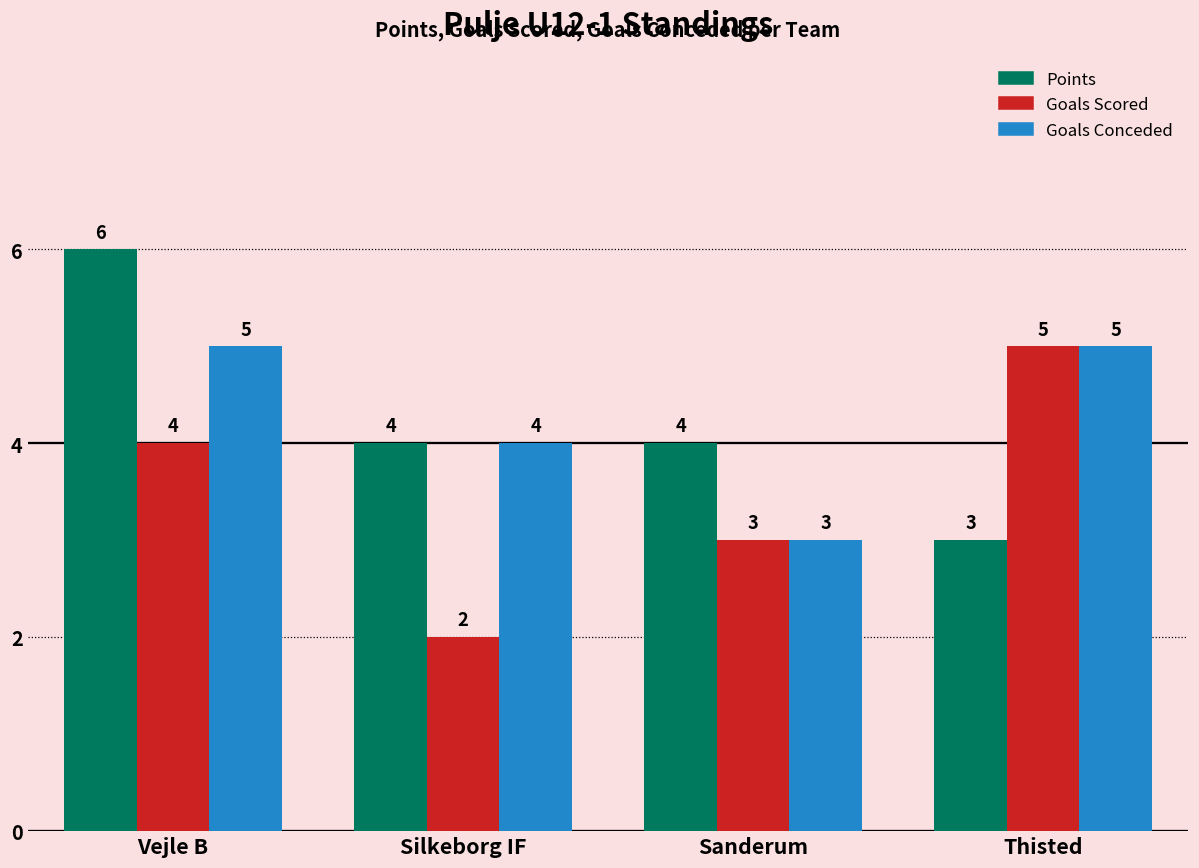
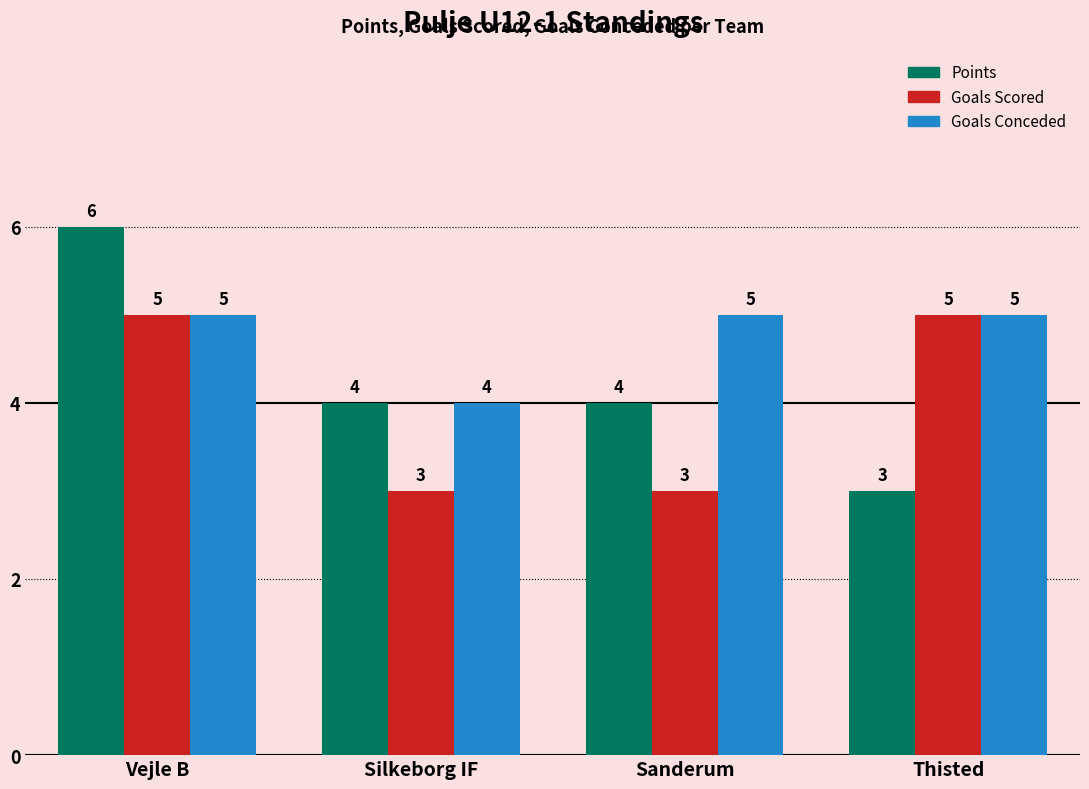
Goals Scored, Vejle B: 4 -> 5
Goals Scored, Silkeborg IF: 2 -> 3
Goals Conceded, Sanderum: 3 -> 5
